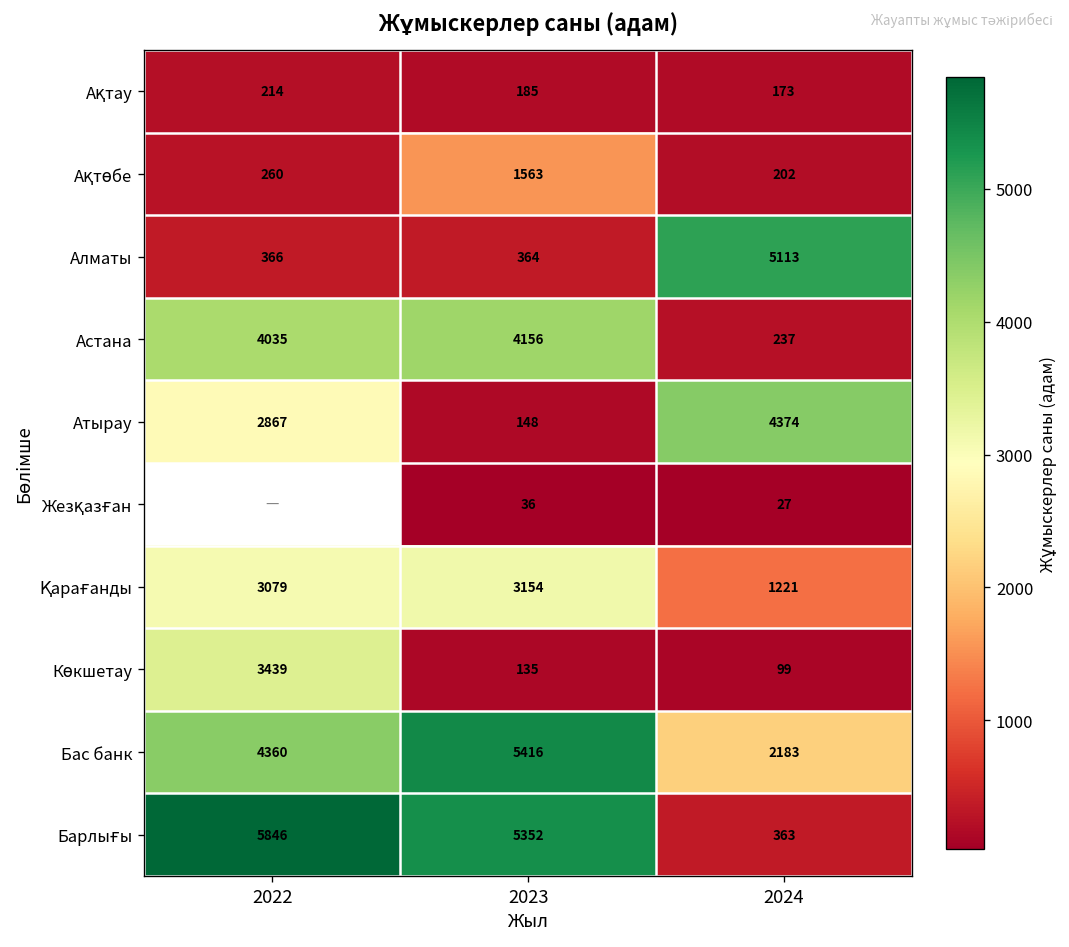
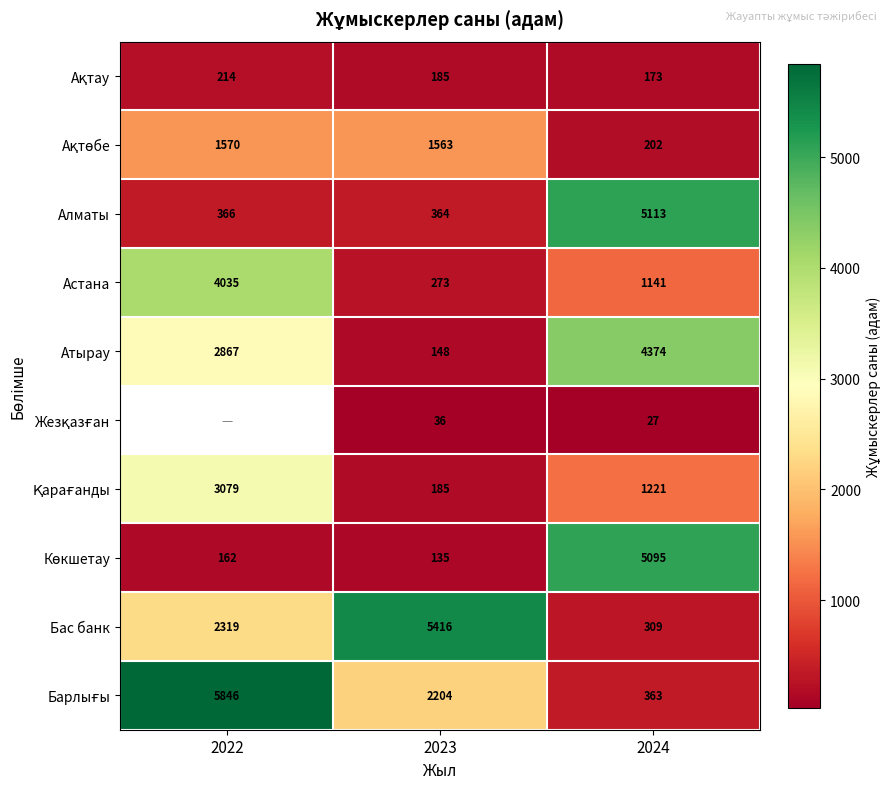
Ақтөбе, 2022: 260 -> 1570
Астана, 2023: 4156 -> 273
Астана, 2024: 237 -> 1141
Қарағанды, 2023: 3154 -> 185
Көкшетау, 2022: 3439 -> 162
Көкшетау, 2024: 99 -> 5095
Бас банк, 2022: 4360 -> 2319
Бас банк, 2024: 2183 -> 309
Барлығы, 2023: 5352 -> 2204
